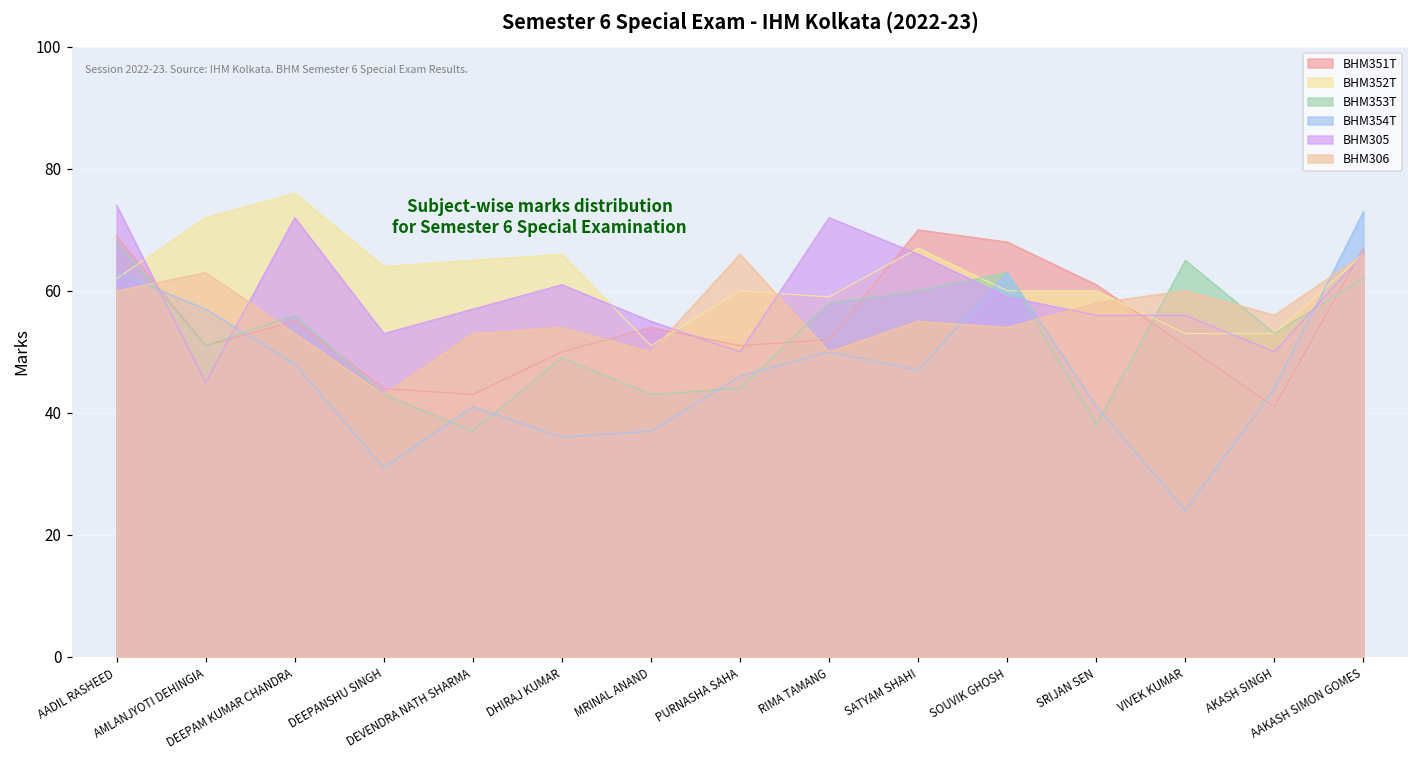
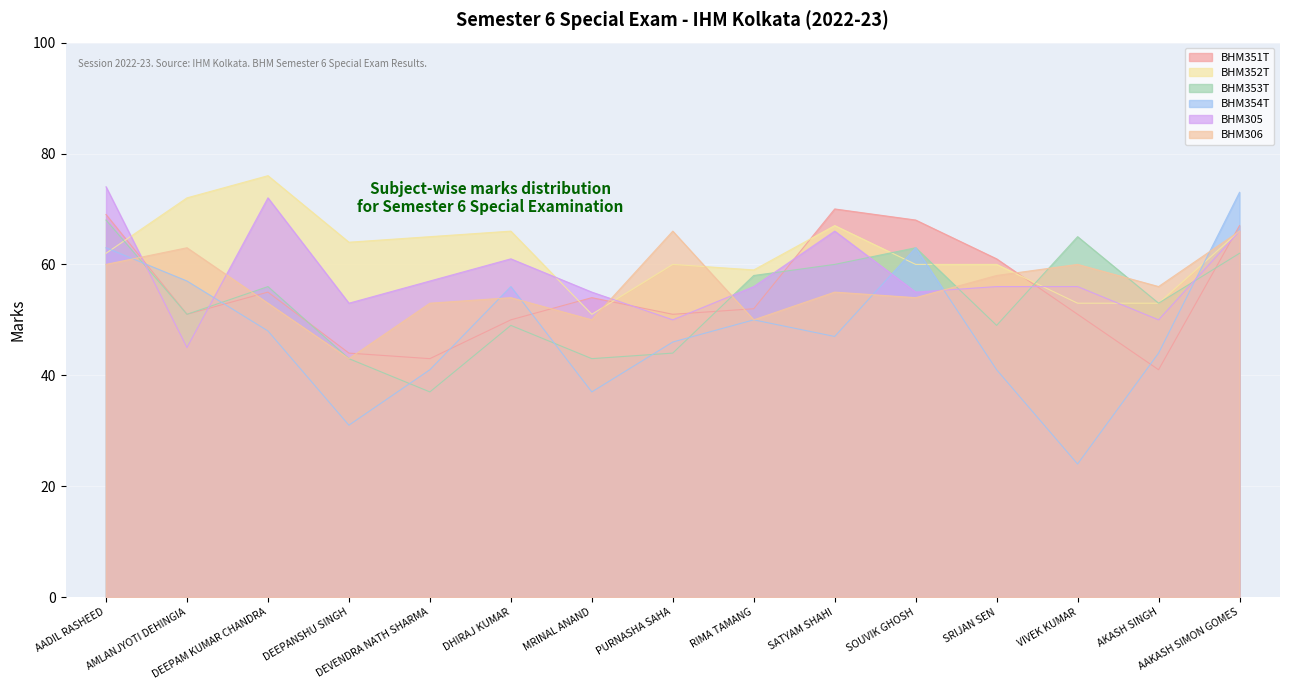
BHM354T, DHIRAJ KUMAR: 36 -> 56
BHM305, RIMA TAMANG: 72 -> 56
BHM305, SOUVIK GHOSH: 59 -> 55
BHM353T, SRIJAN SEN: 38 -> 49
